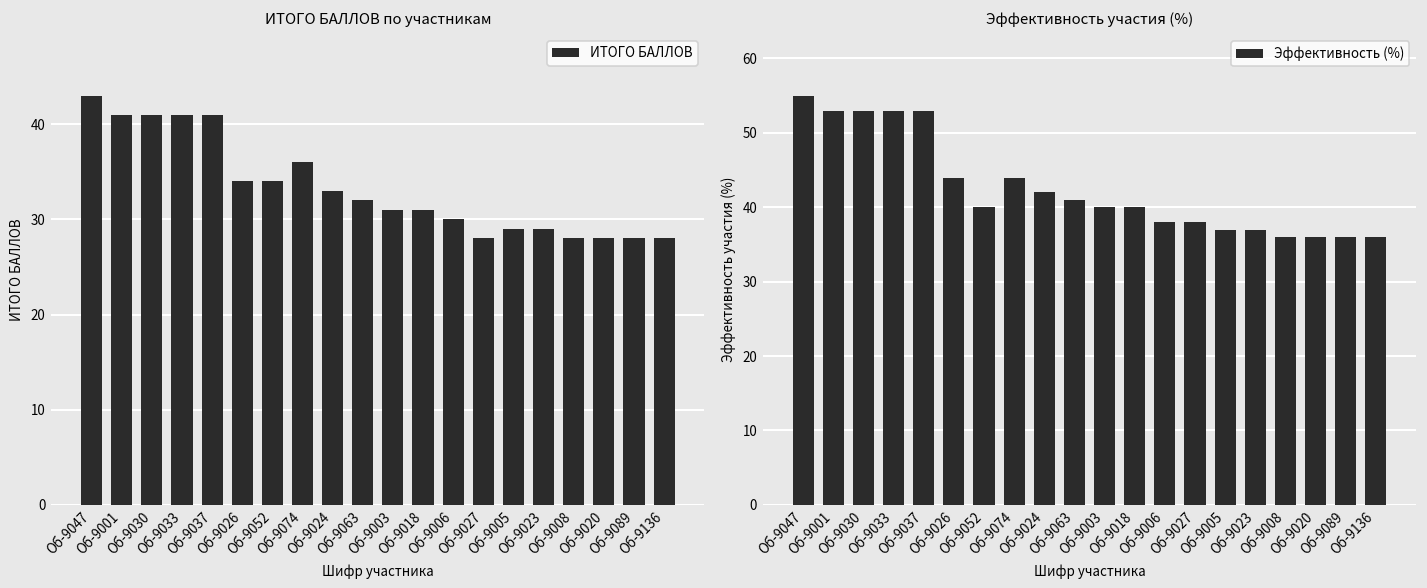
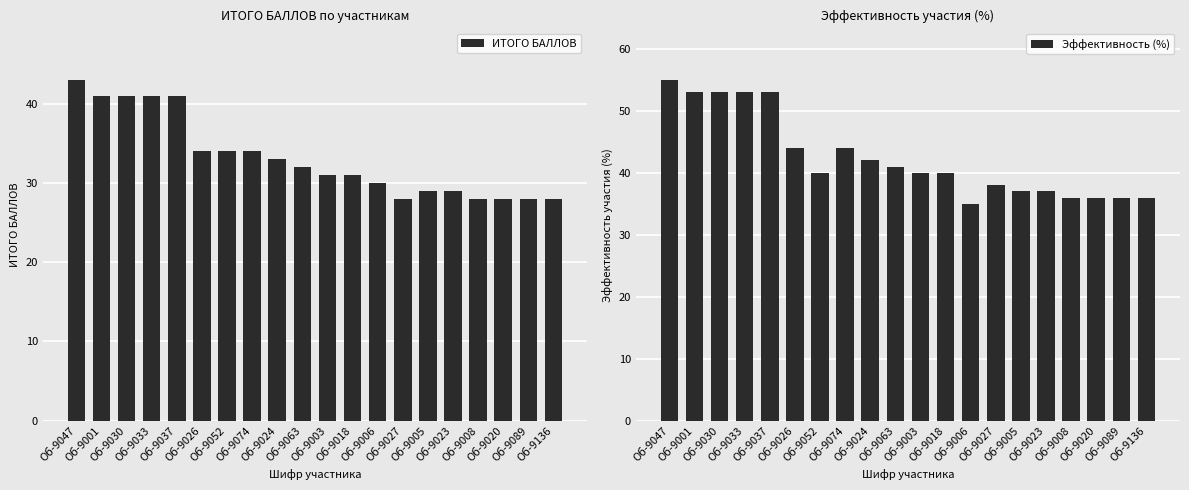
ИТОГО БАЛЛОВ по участникам, Об-9074: 36 -> 34
Эффективность участия (%), Об-9006: 38 -> 35
